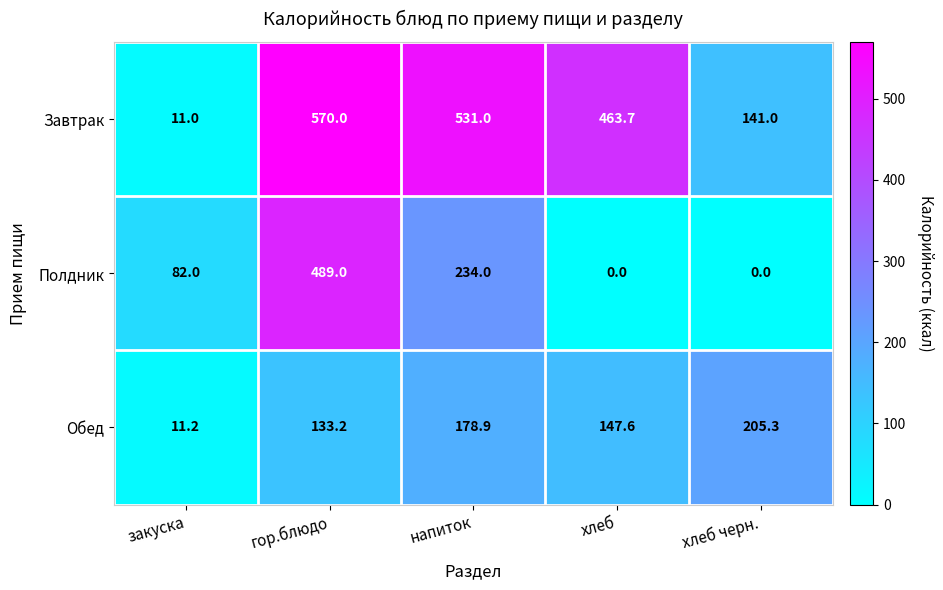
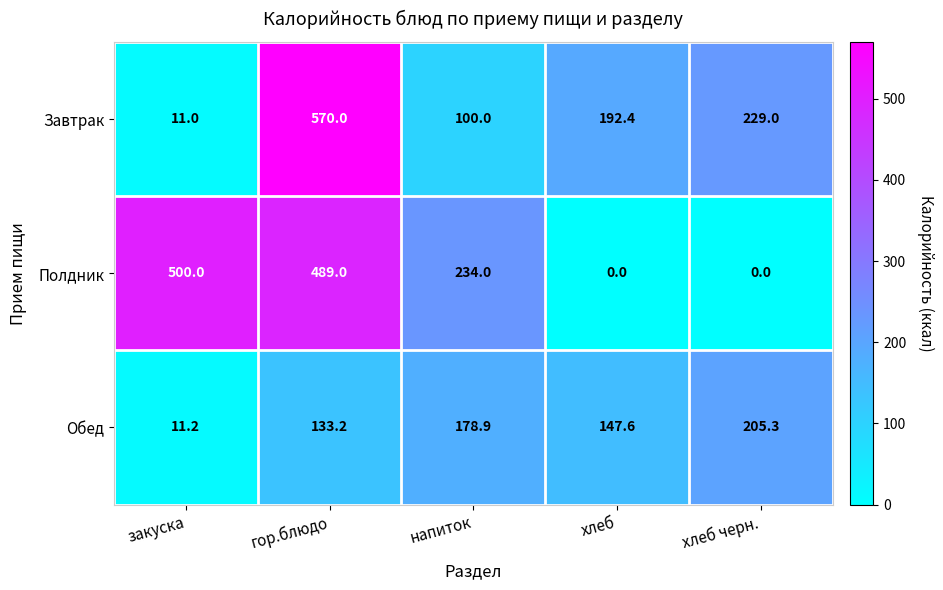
Завтрак, напиток: 531.0 -> 100.0
Завтрак, хлеб: 463.7 -> 192.4
Завтрак, хлеб черн.: 141.0 -> 229.0
Полдник, закуска: 82.0 -> 500.0
